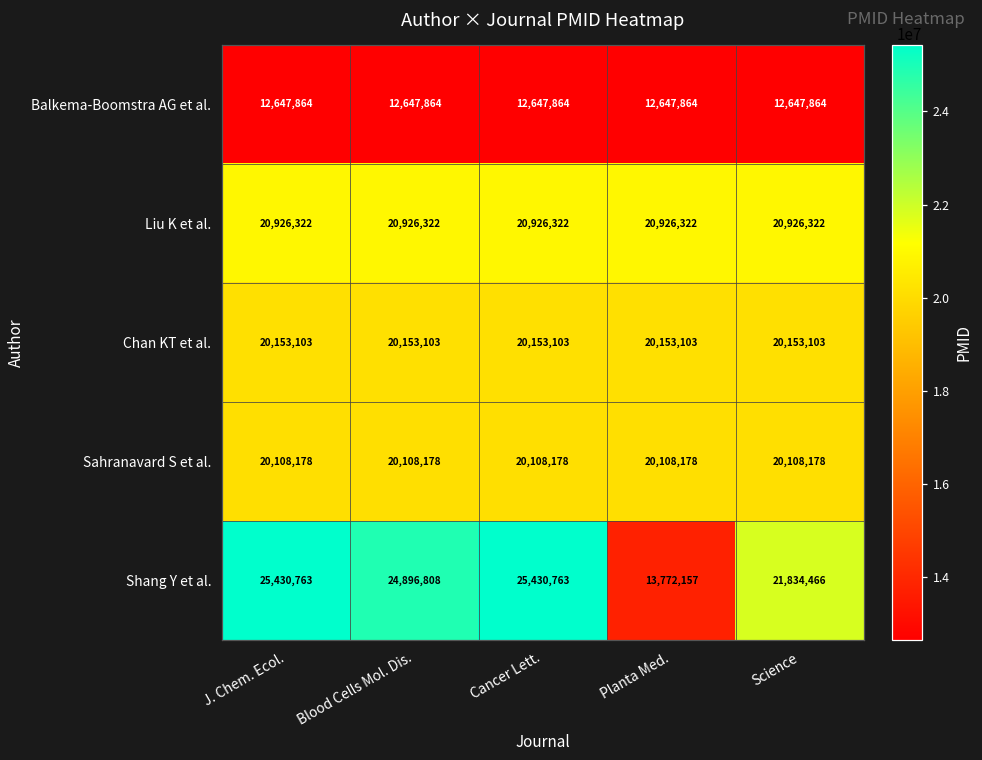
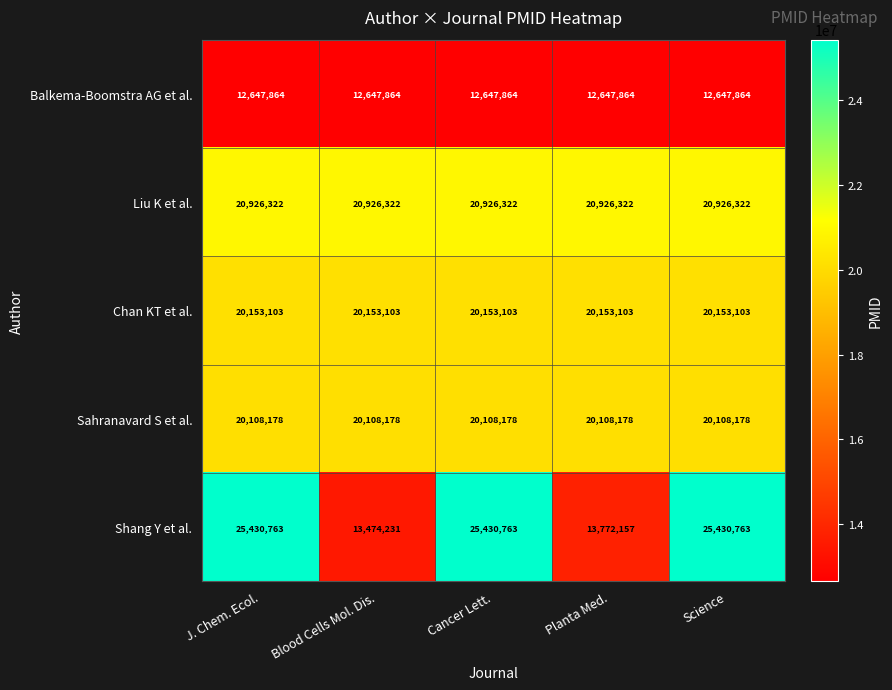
Shang Y et al., Blood Cells Mol. Dis.: 24,896,808 -> 13,474,231
Shang Y et al., Science: 21,834,466 -> 25,430,763
